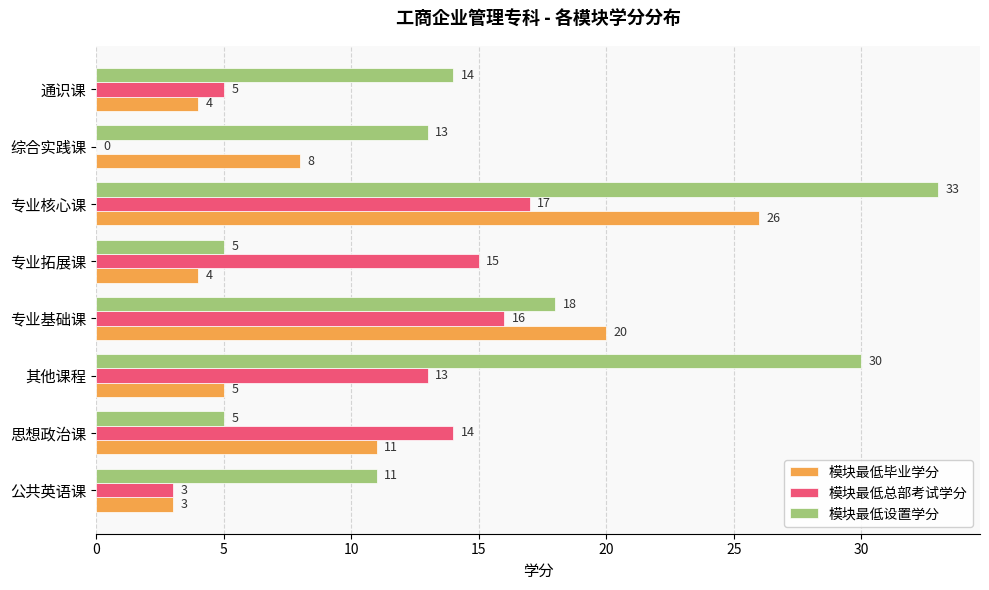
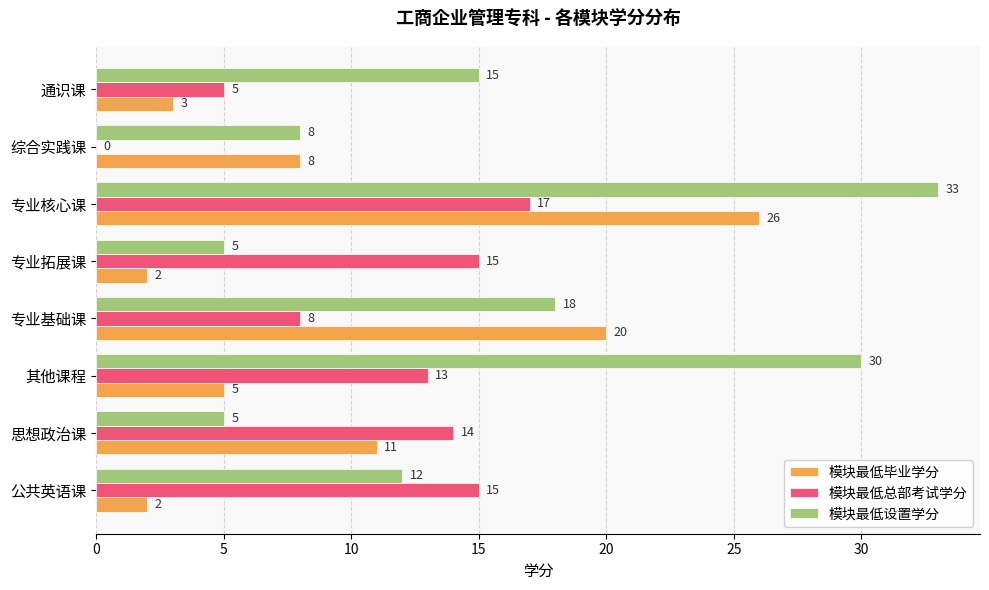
模块最低设置学分, 通识课: 14 -> 15
模块最低毕业学分, 通识课: 4 -> 3
模块最低设置学分, 综合实践课: 13 -> 8
模块最低毕业学分, 专业拓展课: 4 -> 2
模块最低总部考试学分, 专业基础课: 16 -> 8
模块最低设置学分, 公共英语课: 11 -> 12
模块最低总部考试学分, 公共英语课: 3 -> 15
模块最低毕业学分, 公共英语课: 3 -> 2
